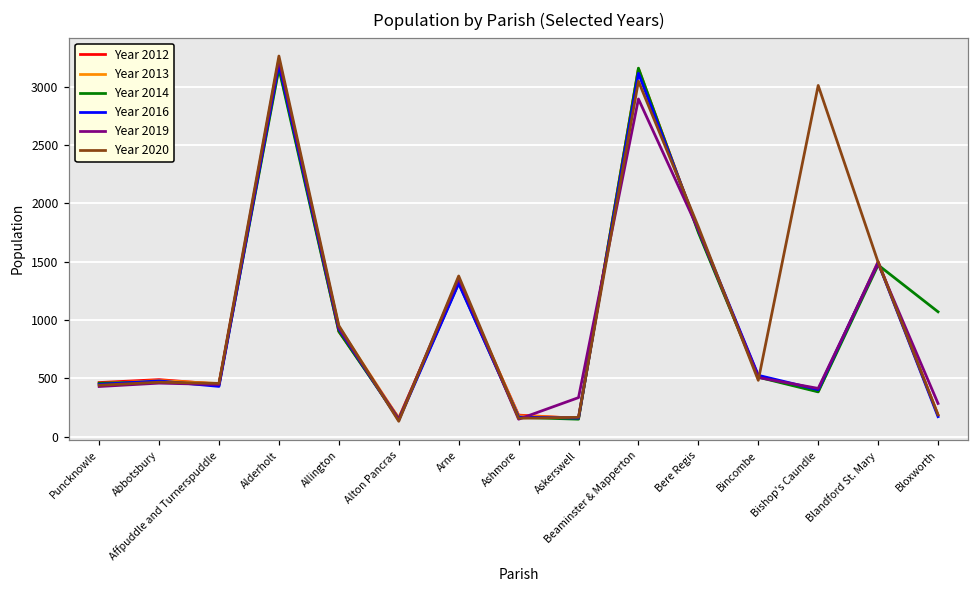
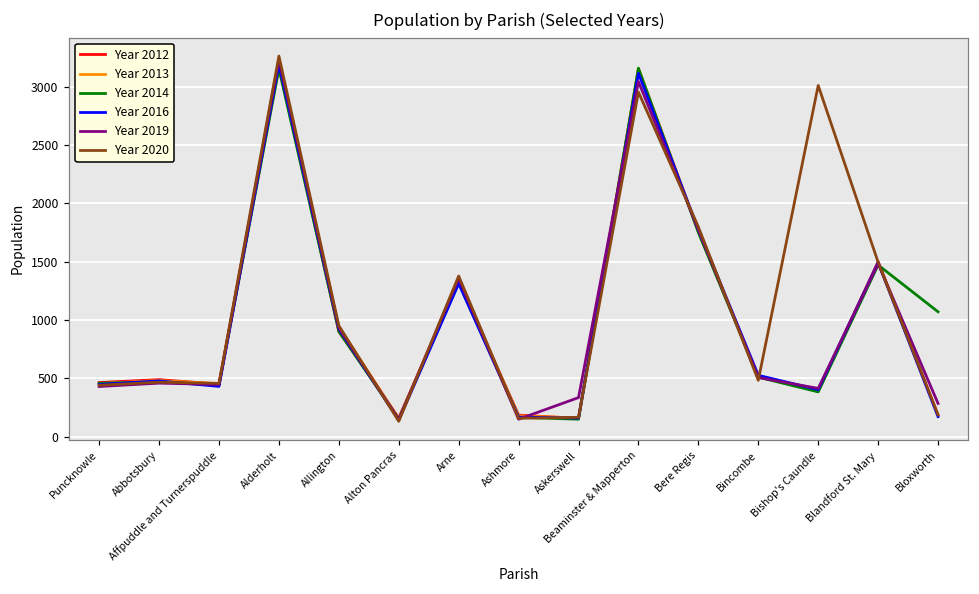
Year 2019, Beaminster & Mapperton: 2890 -> 3040
Year 2020, Beaminster & Mapperton: 3050 -> 2950
